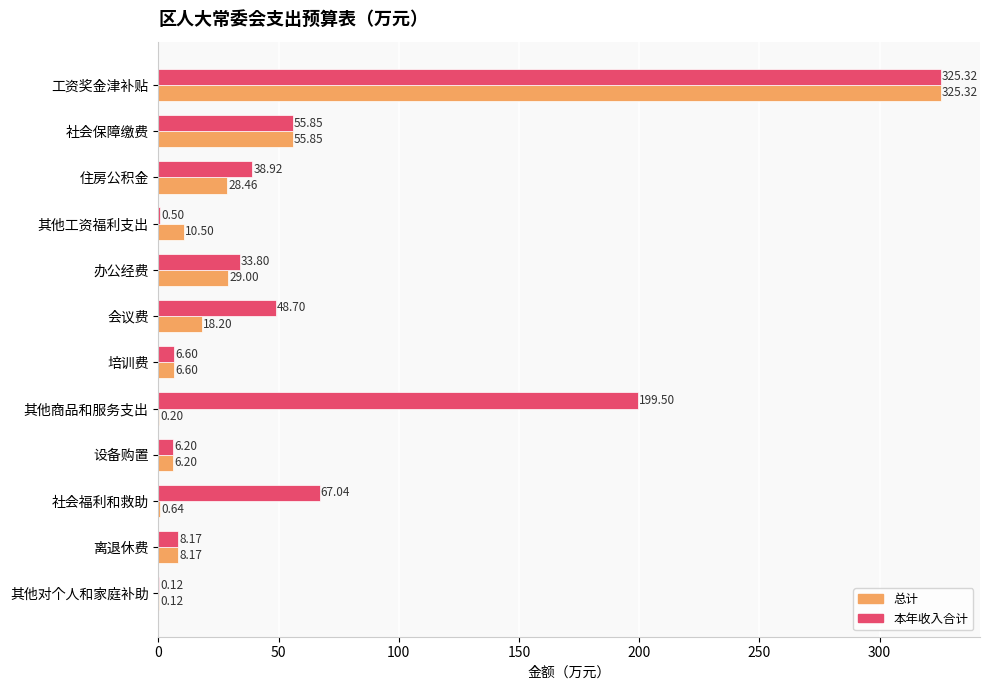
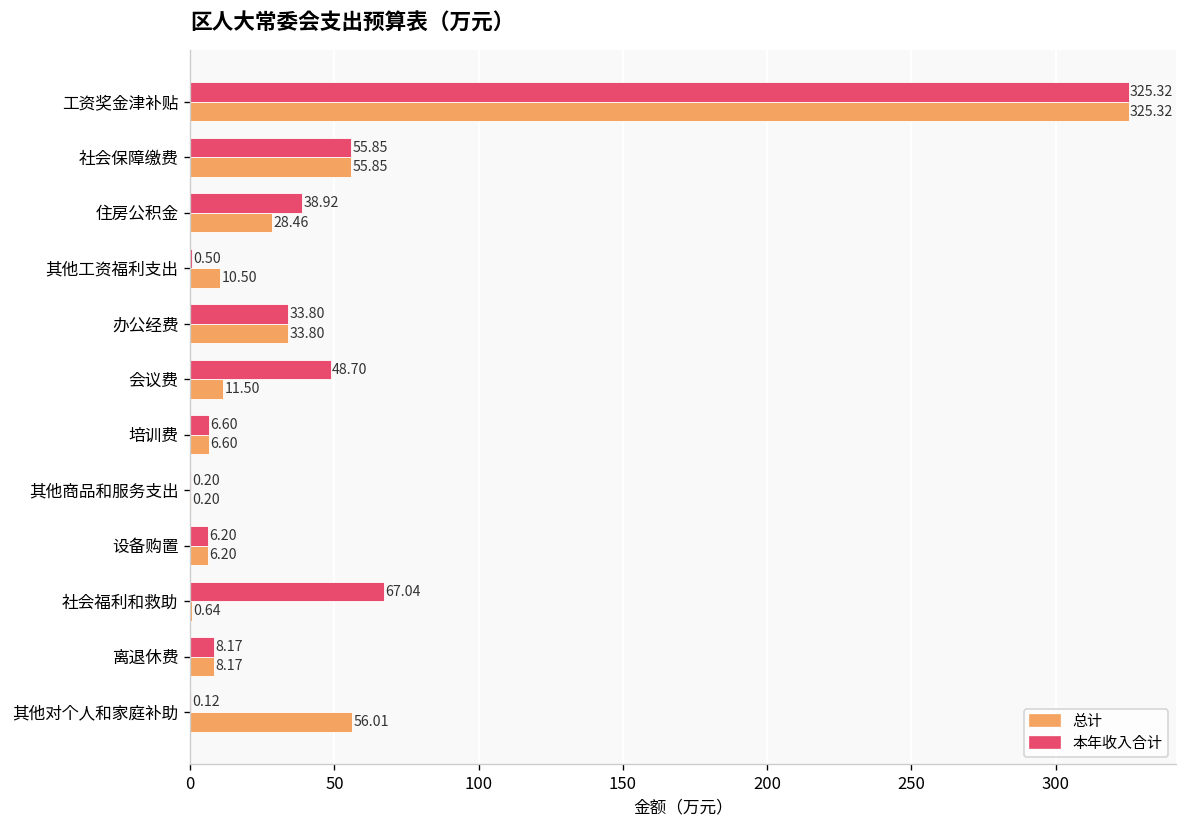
总计, 办公经费: 29.00 -> 33.80
总计, 会议费: 18.20 -> 11.50
本年收入合计, 其他商品和服务支出: 199.50 -> 0.20
总计, 其他对个人和家庭补助: 0.12 -> 56.01
